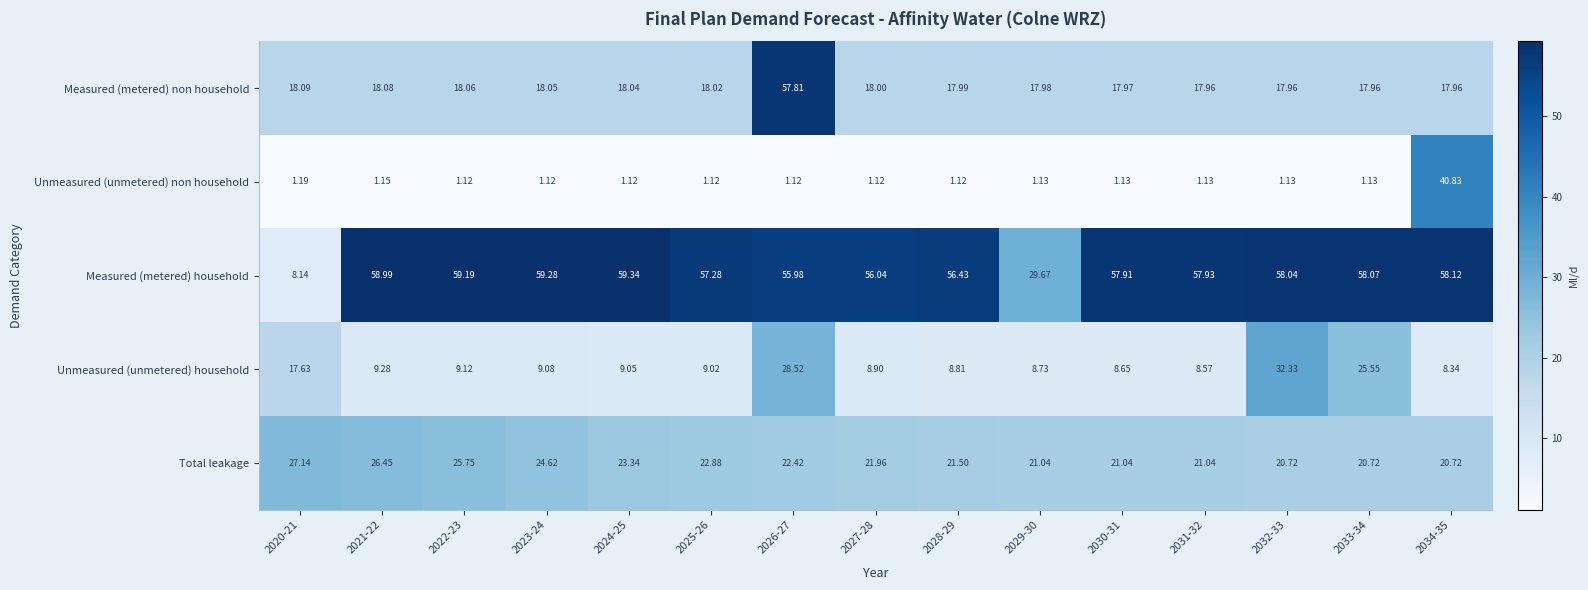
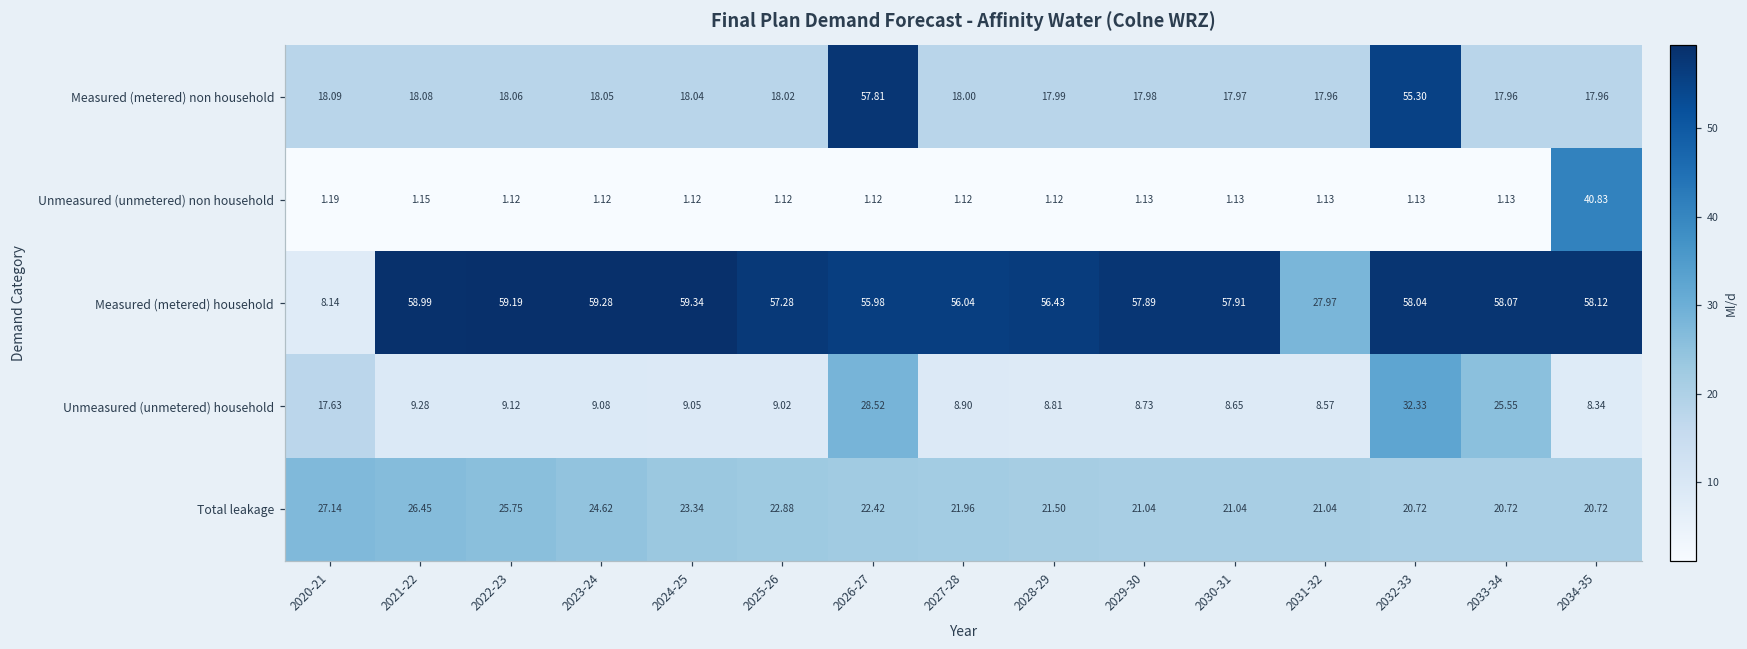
Measured (metered) non household, 2032-33: 17.96 -> 55.30
Measured (metered) household, 2029-30: 29.67 -> 57.89
Measured (metered) household, 2031-32: 57.93 -> 27.97
